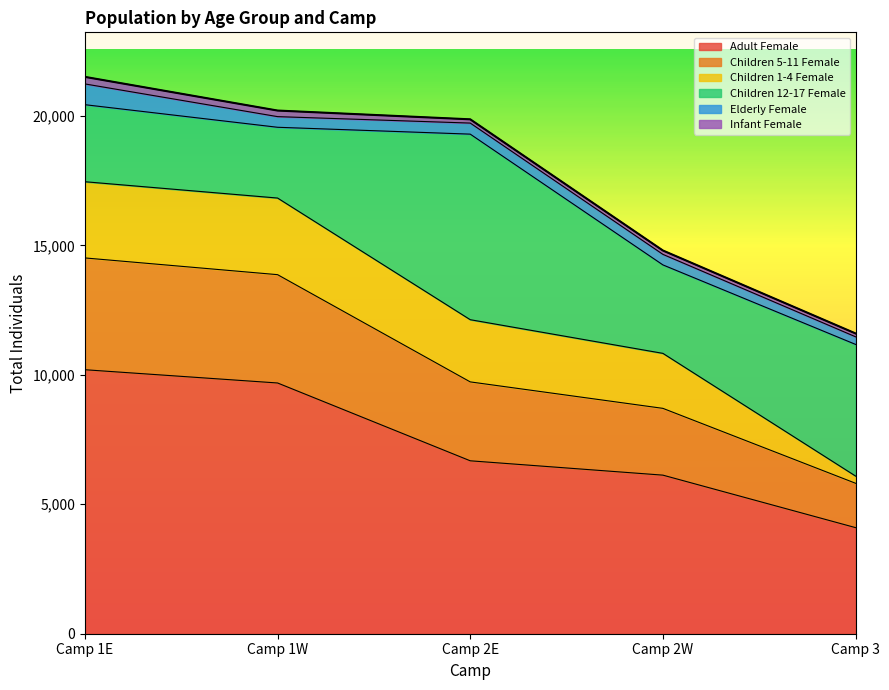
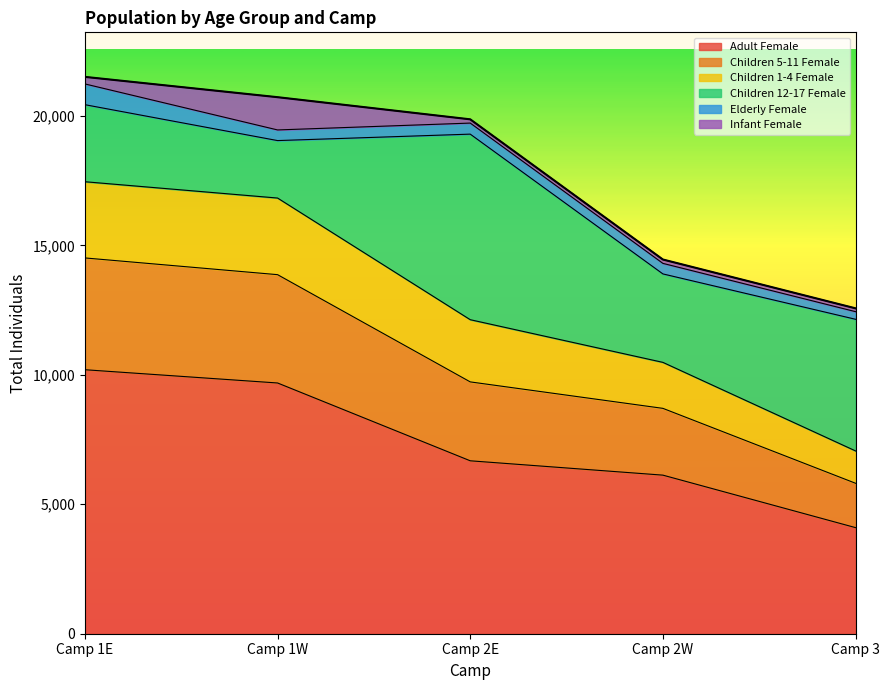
Children 12-17 Female, Camp 1W: 2,700 -> 2,200
Infant Female, Camp 1W: 200 -> 1,300
Children 1-4 Female, Camp 2W: 2,100 -> 1,800
Children 1-4 Female, Camp 3: 300 -> 1,200
